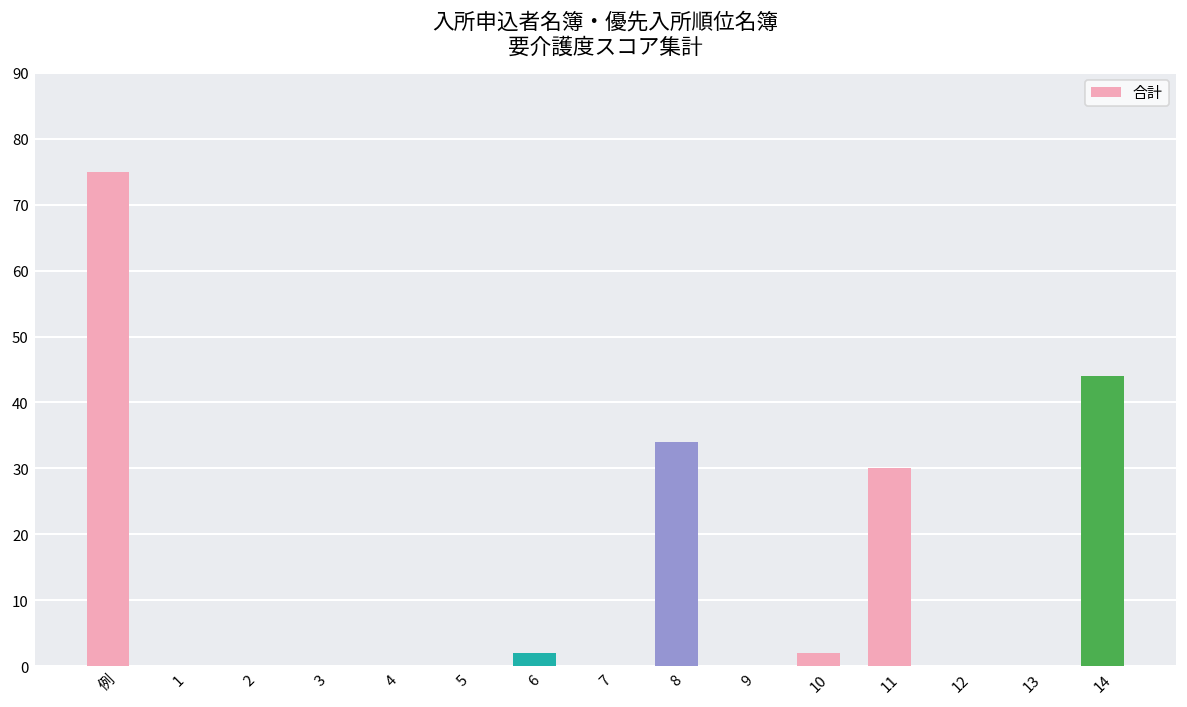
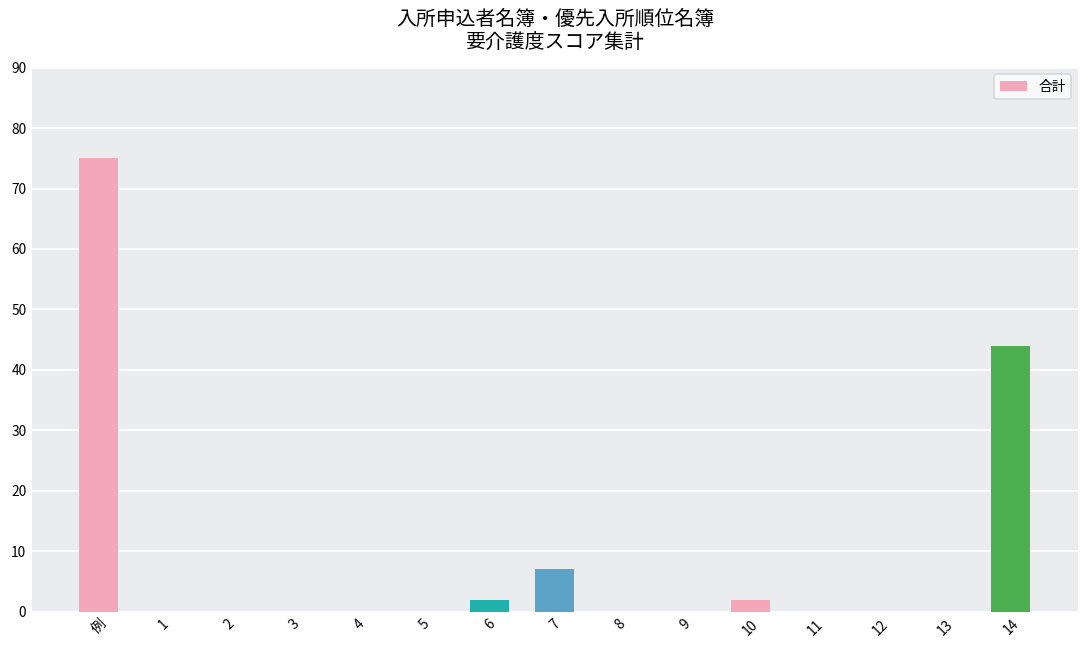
7: 0 -> 7
8: 34 -> 0
11: 30 -> 0
